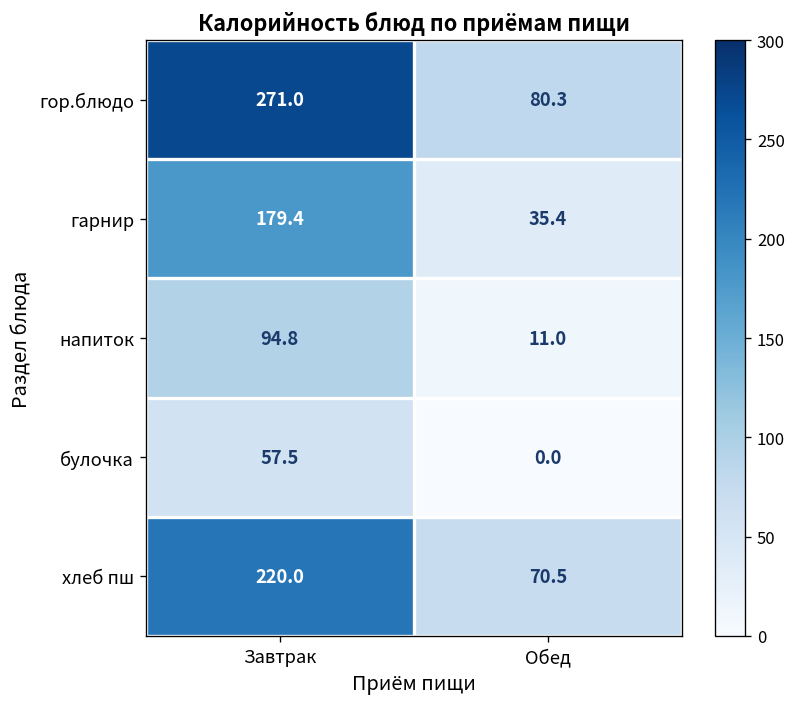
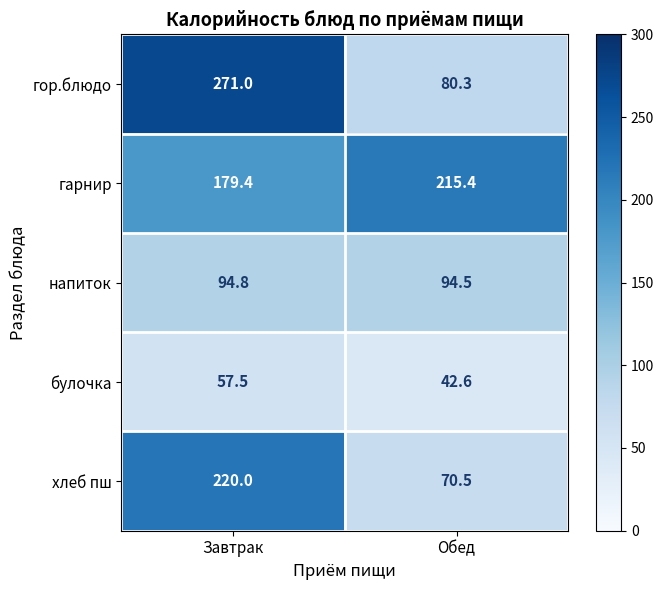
гарнир, Обед: 35.4 -> 215.4
напиток, Обед: 11.0 -> 94.5
булочка, Обед: 0.0 -> 42.6
